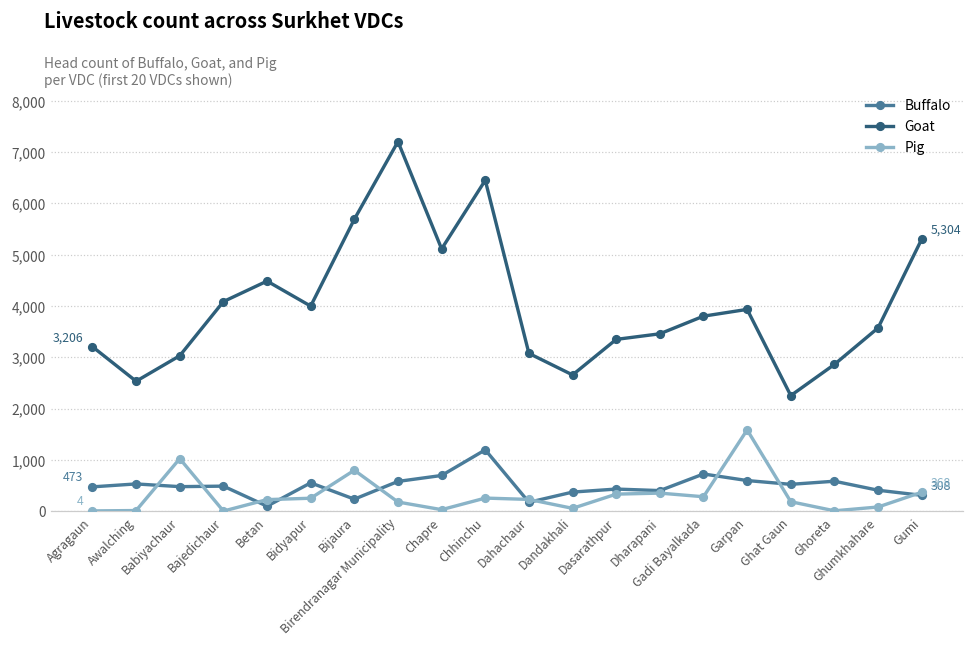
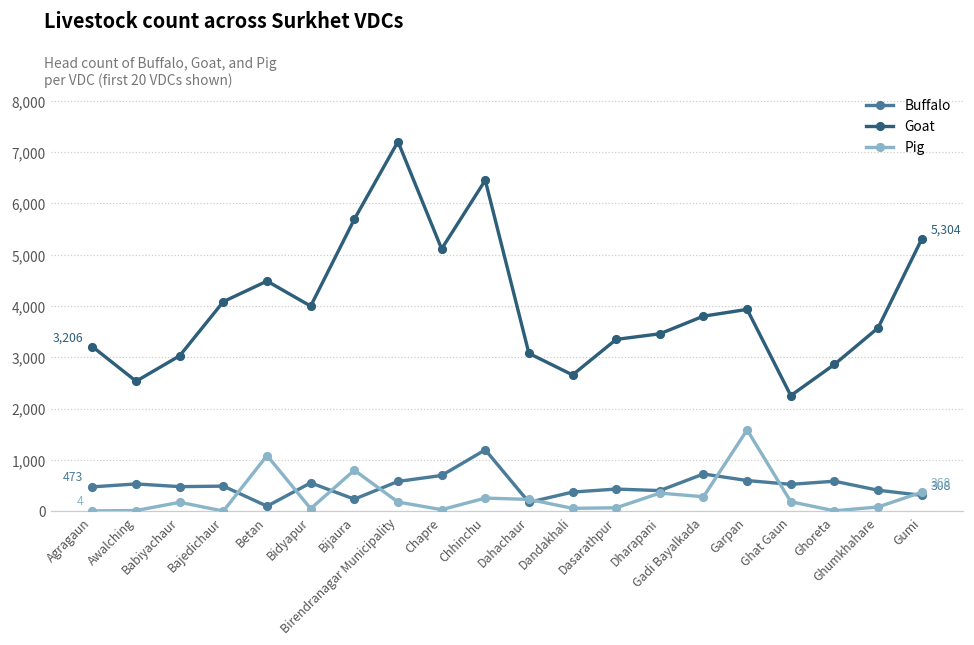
Pig, Babiyachaur: 1,000 -> 200
Pig, Betan: 200 -> 1,100
Pig, Bidyapur: 300 -> 0
Pig, Dasarathpur: 300 -> 100
